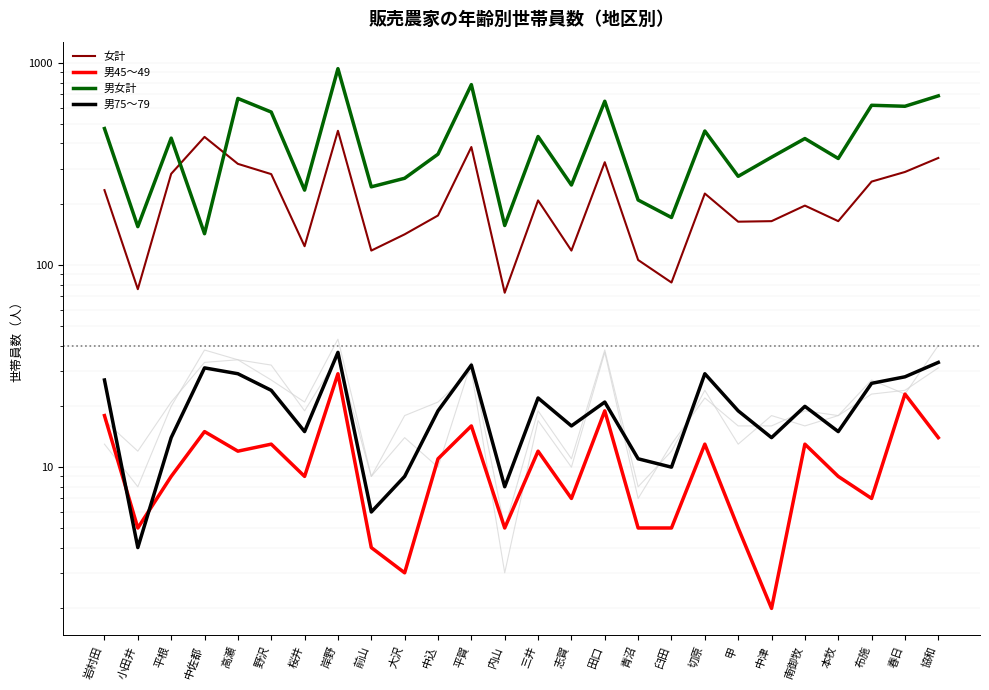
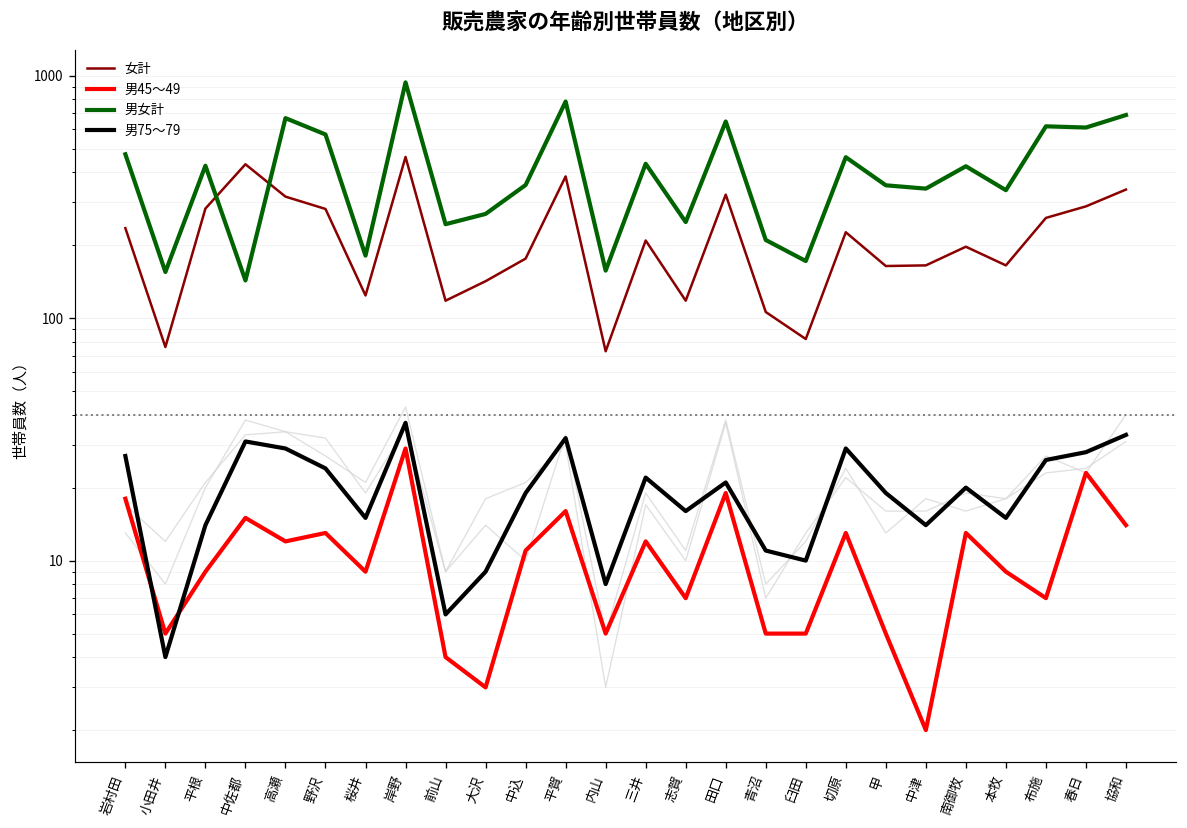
男女計, 桜井: 240 -> 180
男女計, 甲: 280 -> 350
